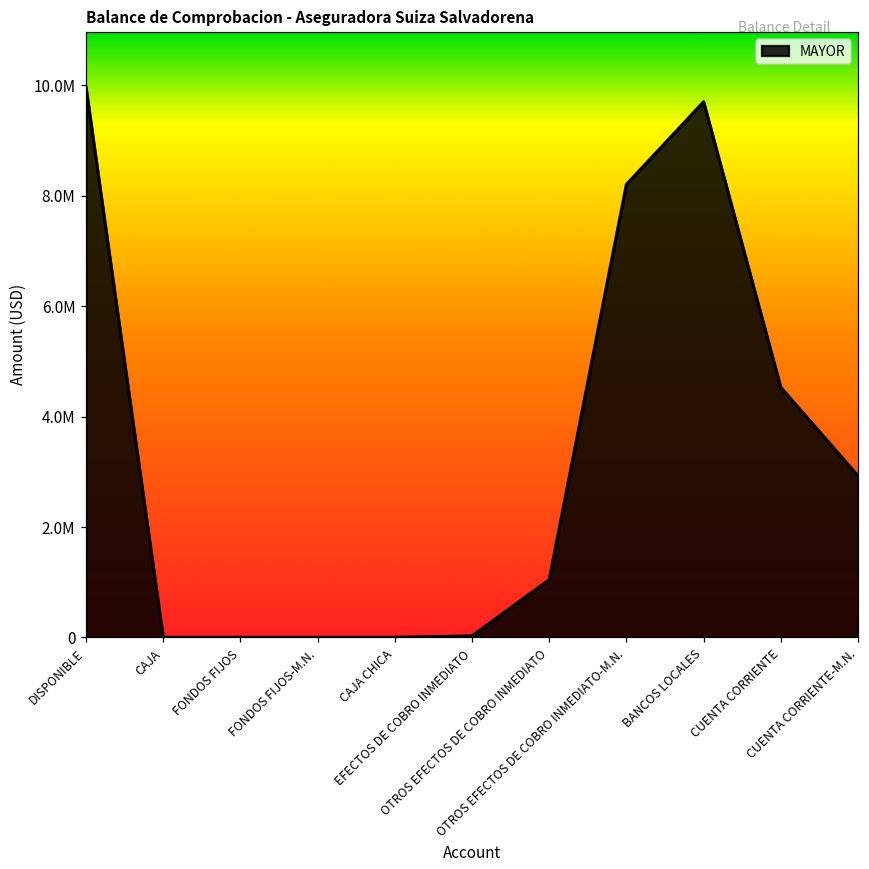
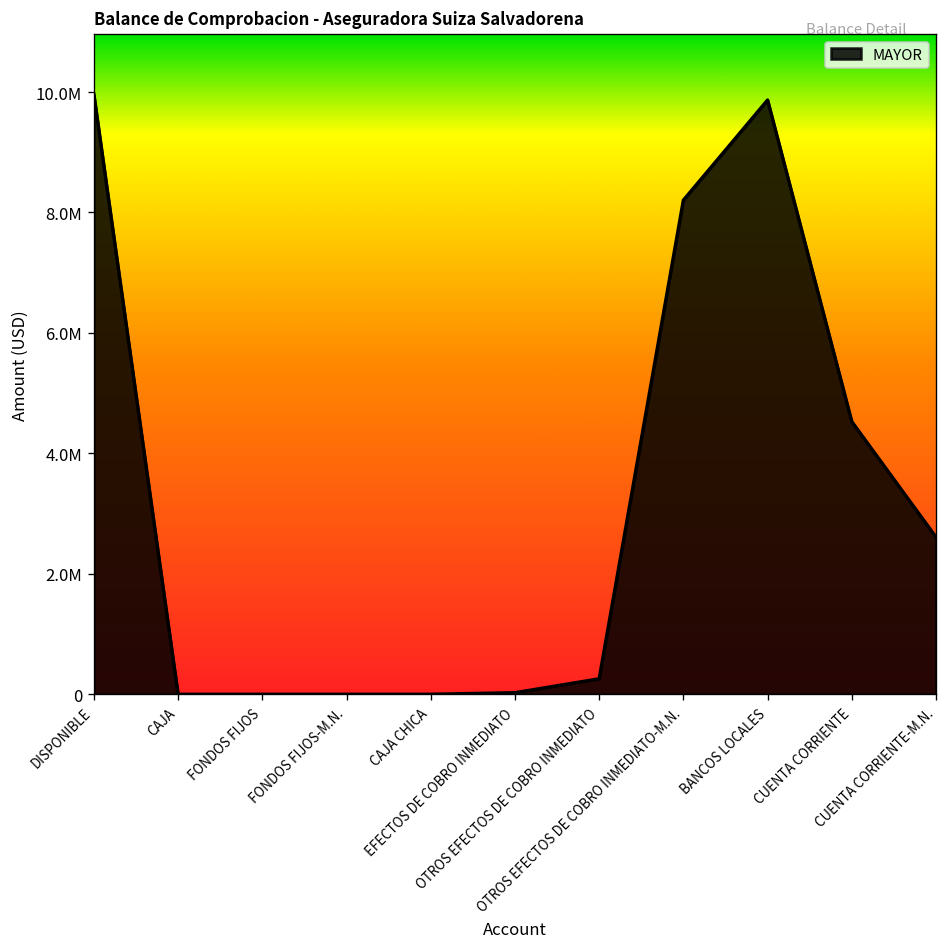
OTROS EFECTOS DE COBRO INMEDIATO: 1000000 -> 300000
BANCOS LOCALES: 9700000 -> 9900000
CUENTA CORRIENTE-M.N.: 2900000 -> 2600000
